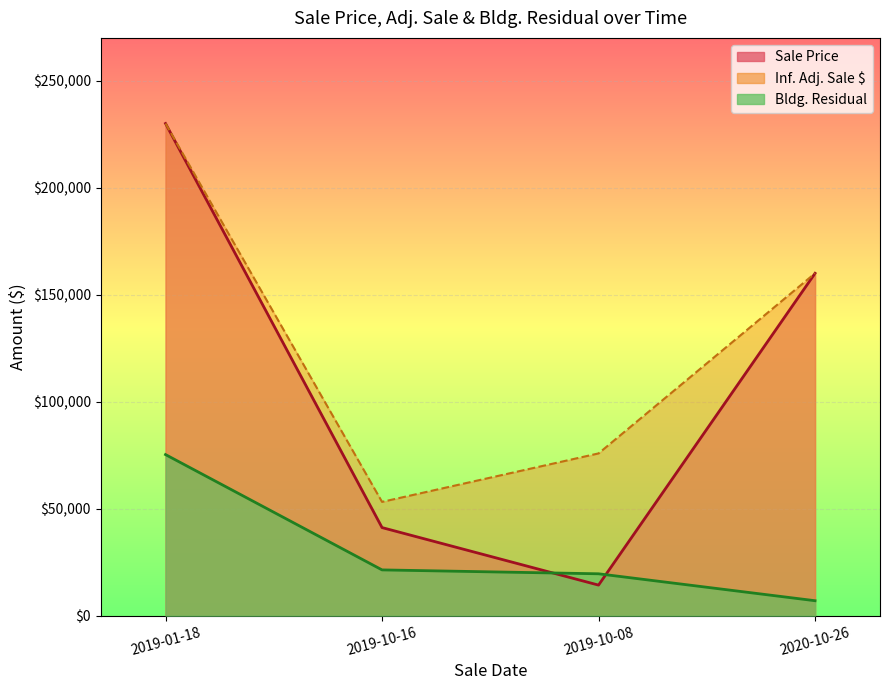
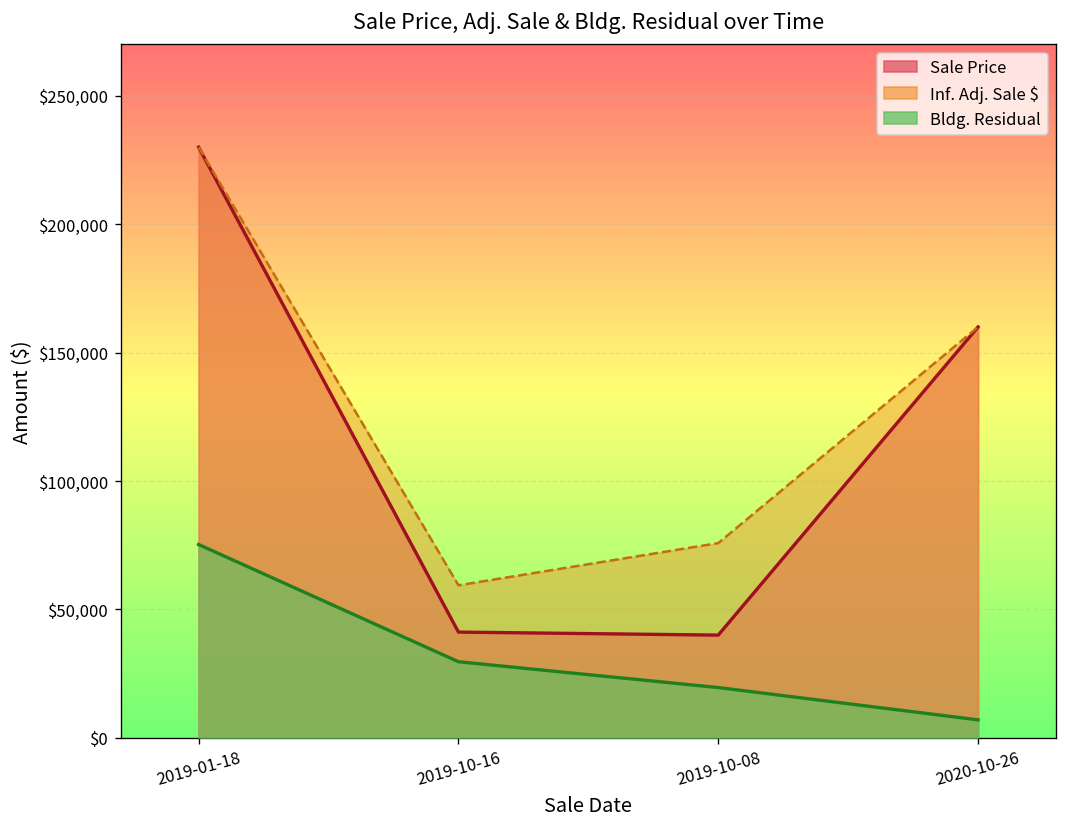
Inf. Adj. Sale $, 2019-10-16: $53,000 -> $59,000
Bldg. Residual, 2019-10-16: $21,000 -> $30,000
Sale Price, 2019-10-08: $14,000 -> $40,000
